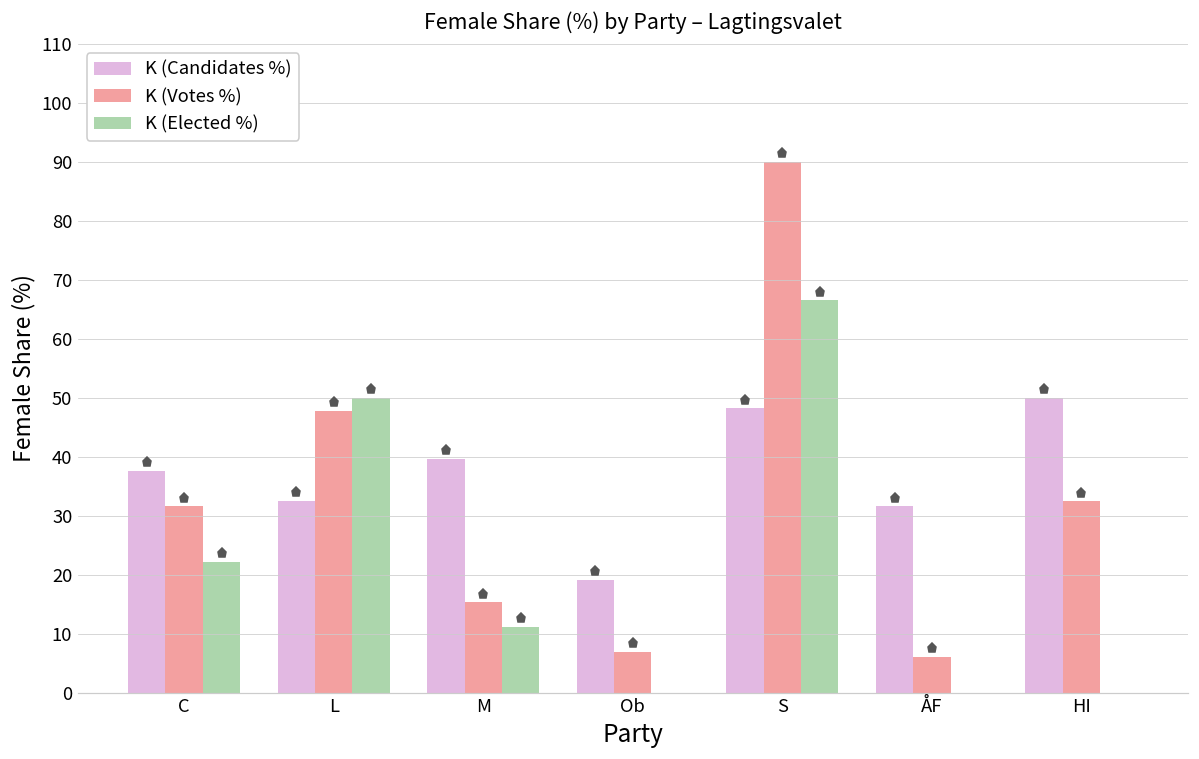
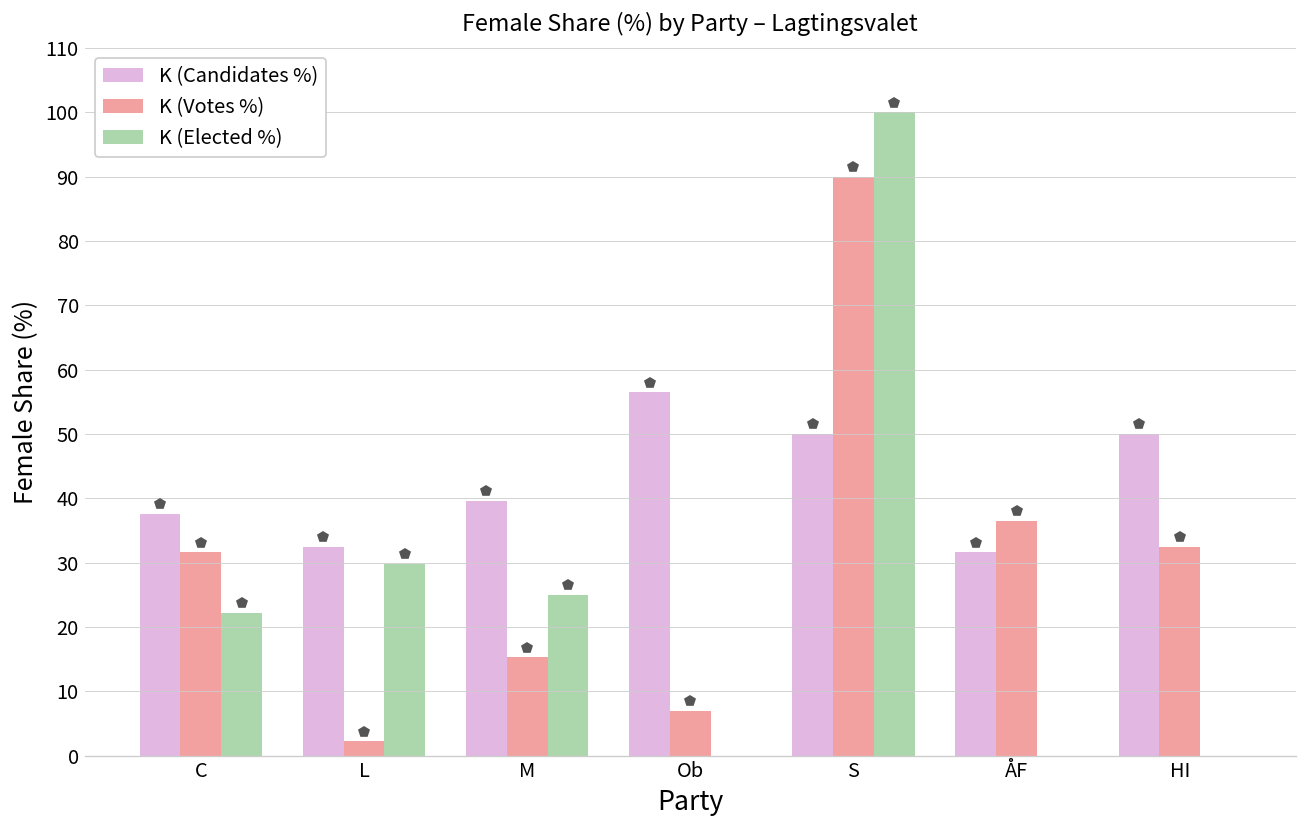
K (Votes %), L: 48 -> 2
K (Elected %), L: 50 -> 30
K (Elected %), M: 11 -> 25
K (Candidates %), Ob: 19 -> 56
K (Candidates %), S: 48 -> 50
K (Elected %), S: 67 -> 100
K (Votes %), ÅF: 6 -> 36
